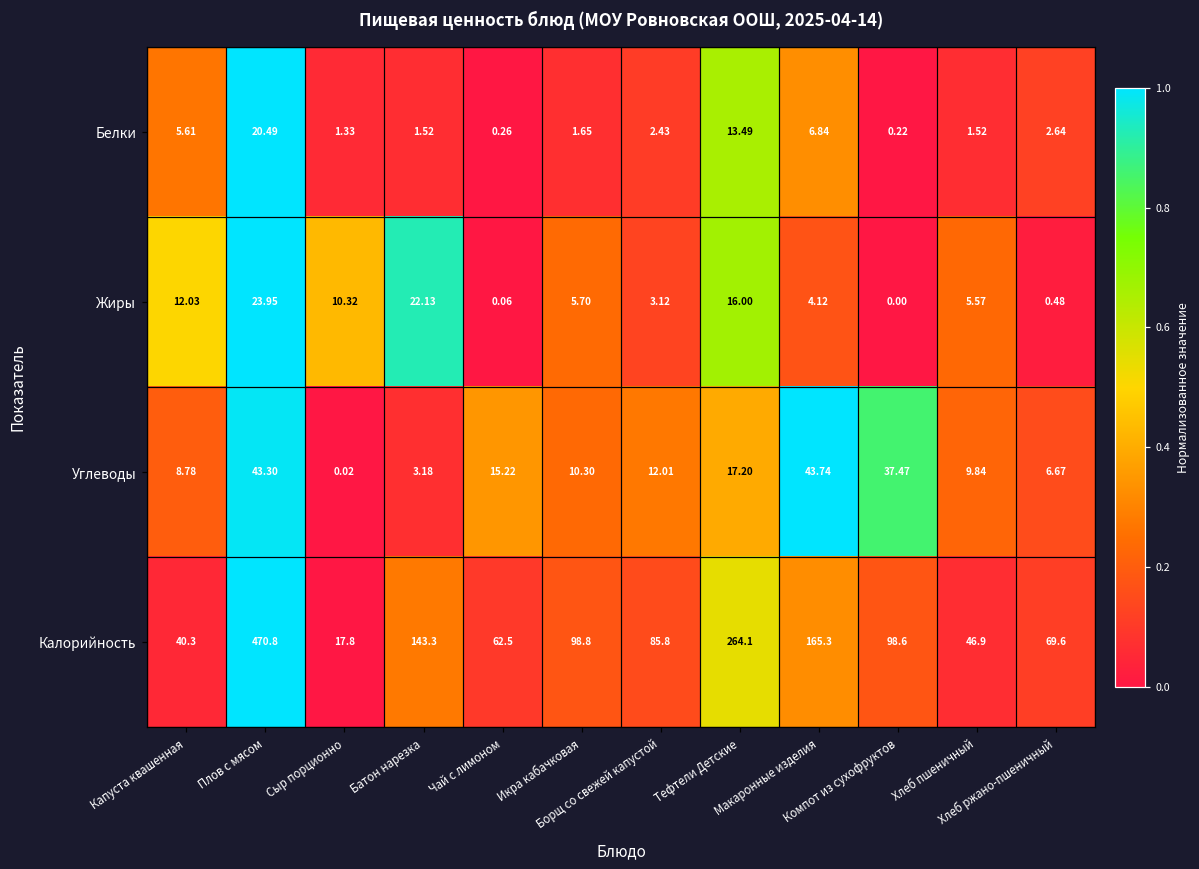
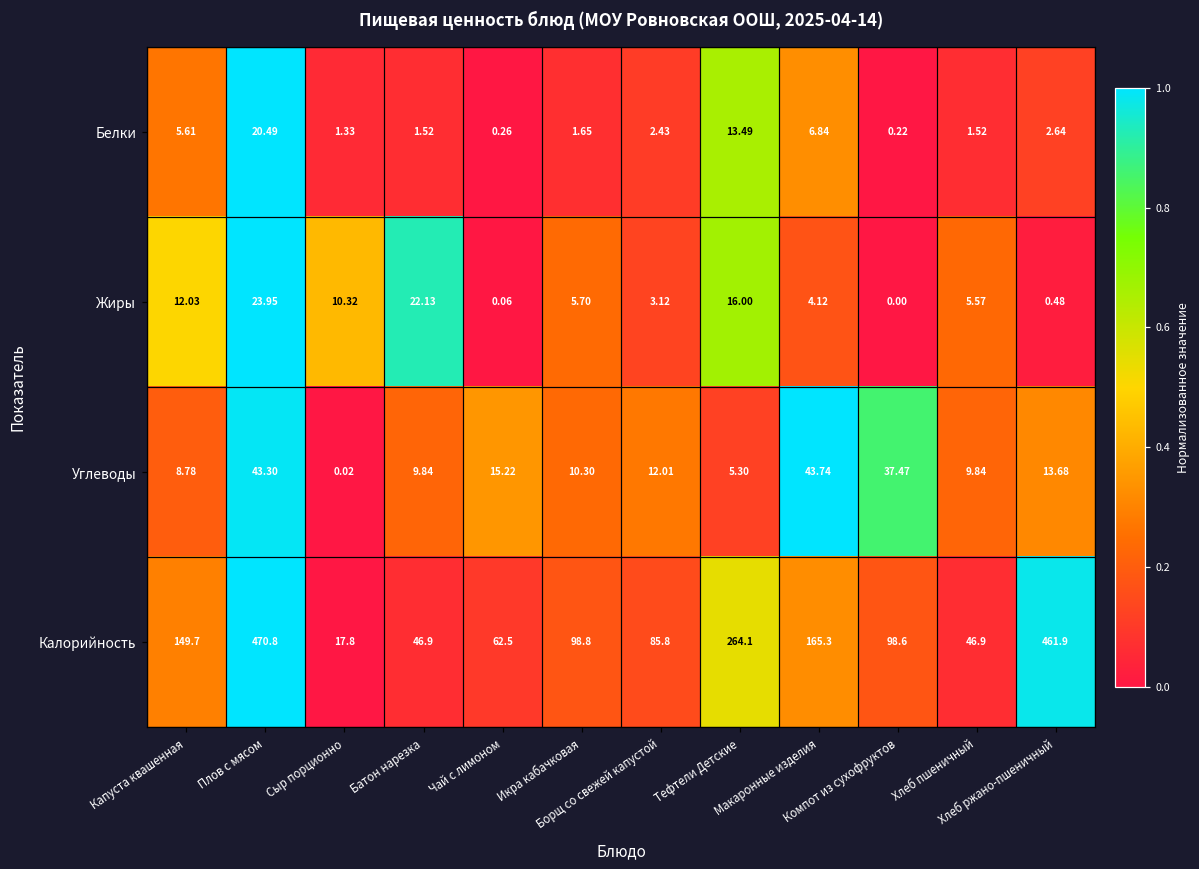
Углеводы, Батон нарезка: 3.18 -> 9.84
Углеводы, Тефтели Детские: 17.20 -> 5.30
Углеводы, Хлеб ржано-пшеничный: 6.67 -> 13.68
Калорийность, Капуста квашенная: 40.3 -> 149.7
Калорийность, Батон нарезка: 143.3 -> 46.9
Калорийность, Хлеб ржано-пшеничный: 69.6 -> 461.9
